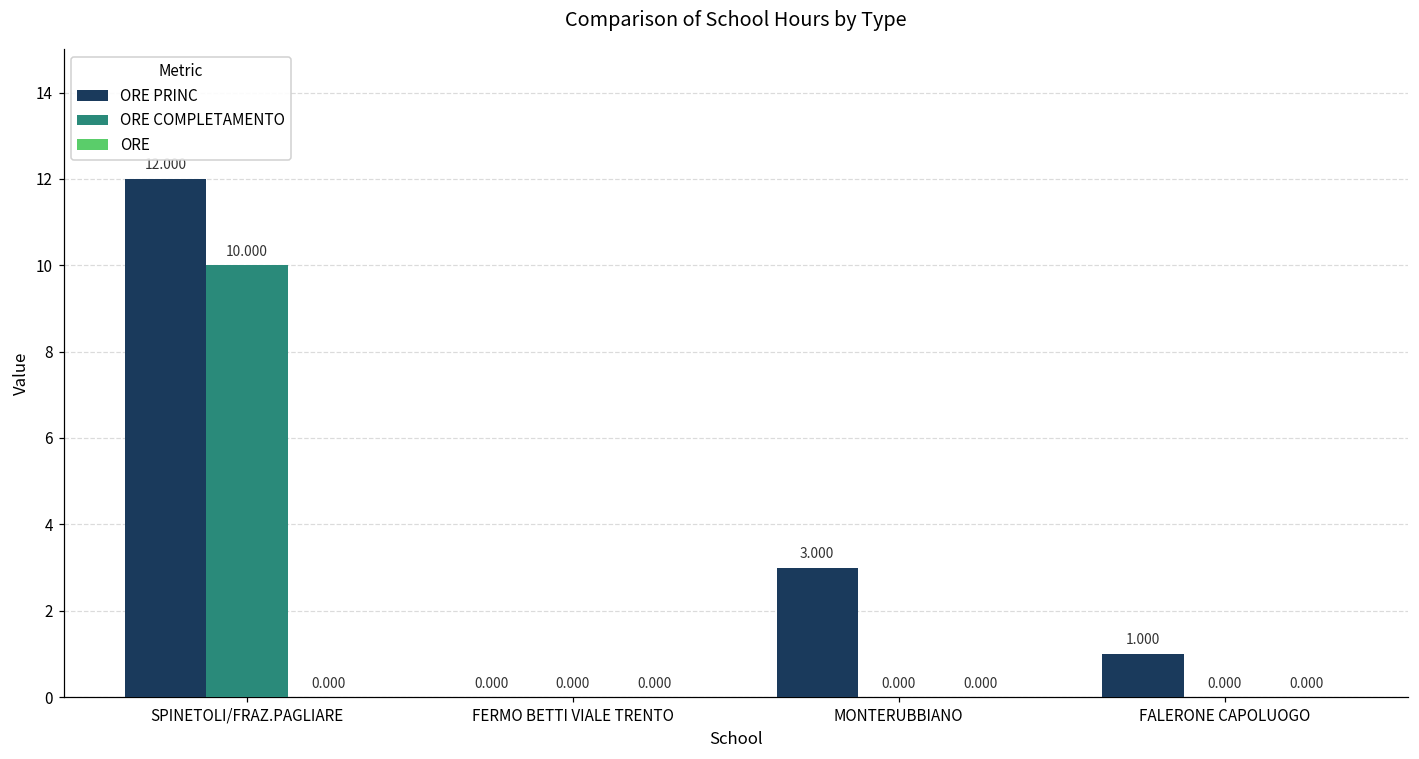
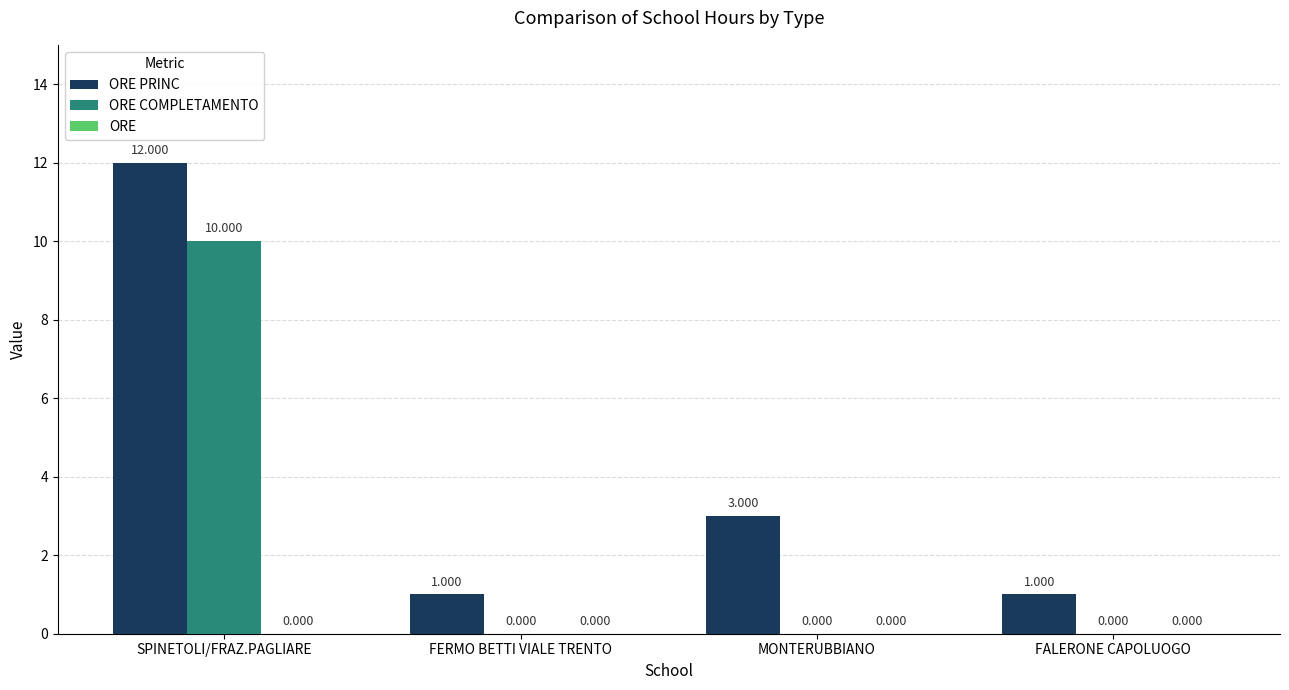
ORE PRINC, FERMO BETTI VIALE TRENTO: 0.000 -> 1.000
